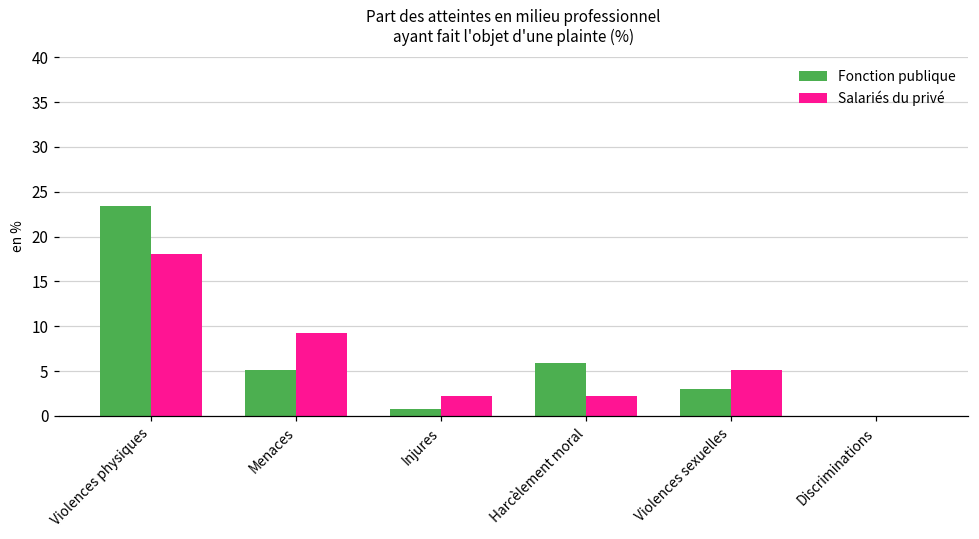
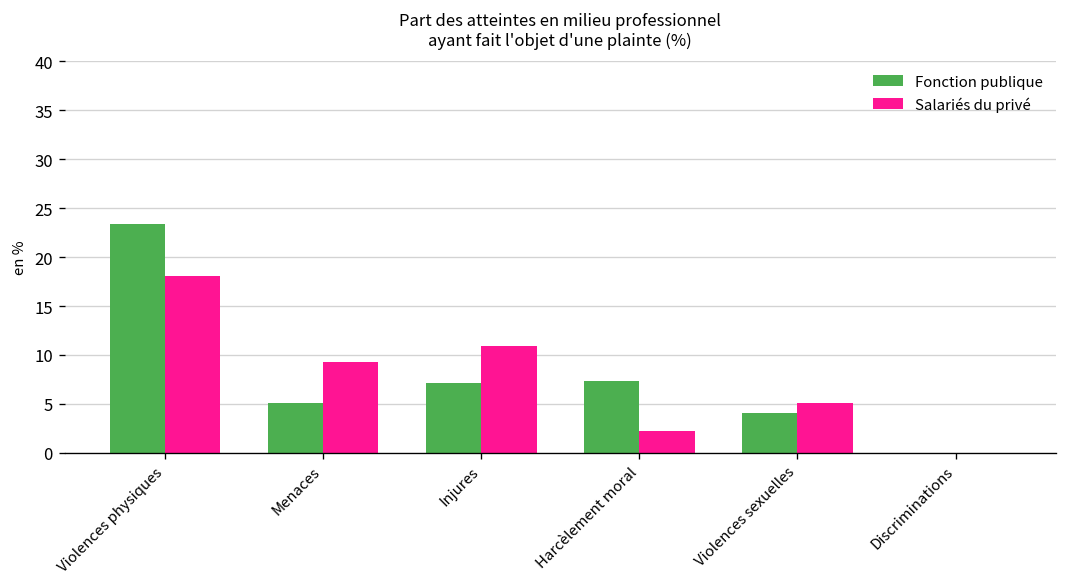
Fonction publique, Injures: 1 -> 7
Salariés du privé, Injures: 2 -> 11
Fonction publique, Harcèlement moral: 6 -> 7
Fonction publique, Violences sexuelles: 3 -> 4
